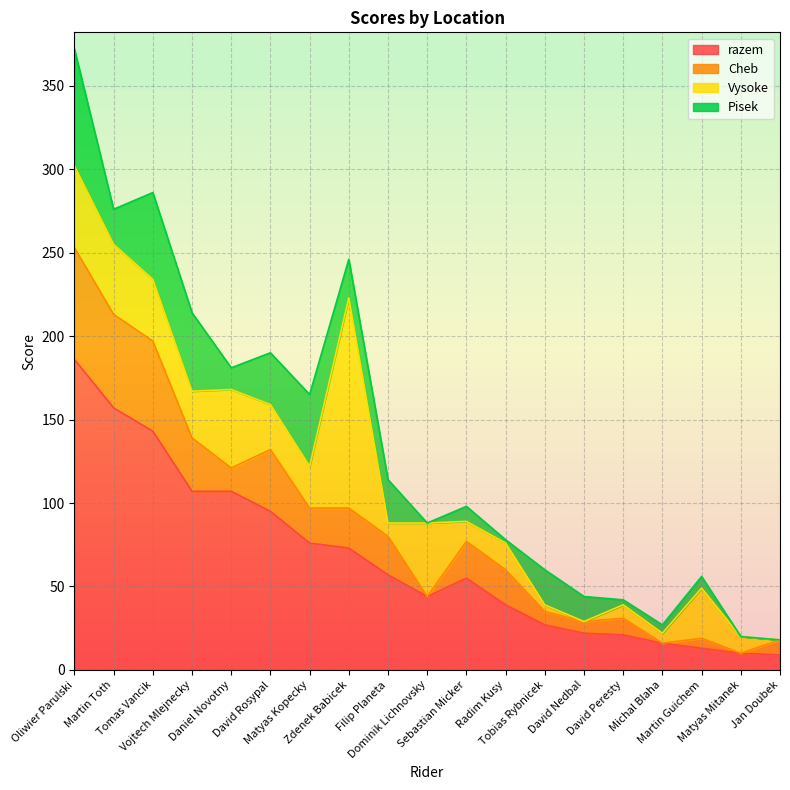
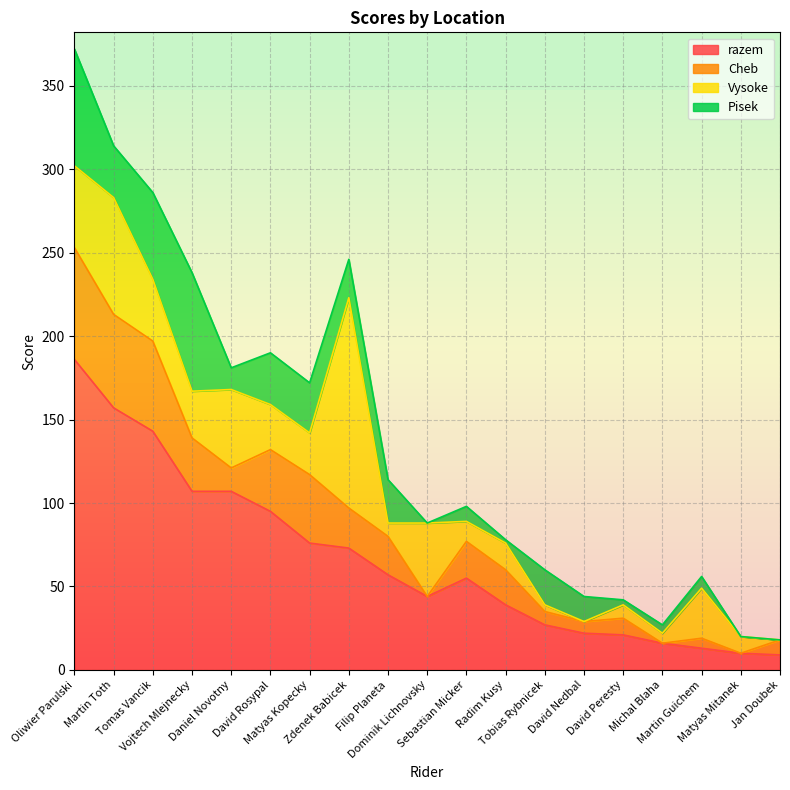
Vysoke, Martin Toth: 42 -> 70
Pisek, Martin Toth: 21 -> 31
Pisek, Vojtech Mlejnecky: 47 -> 71
Cheb, Matyas Kopecky: 21 -> 41
Pisek, Matyas Kopecky: 43 -> 30
